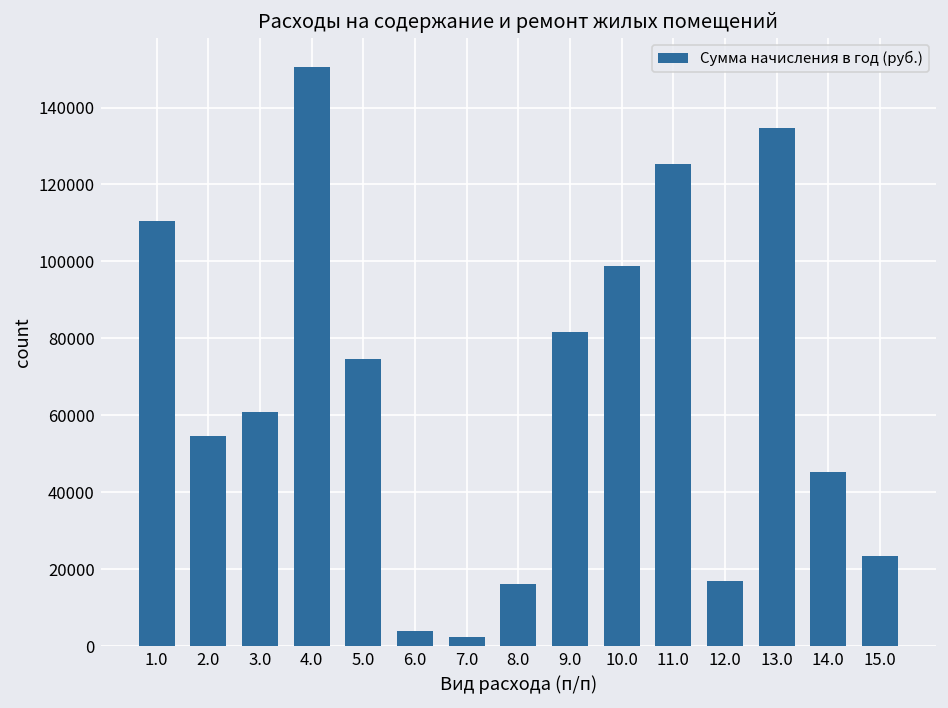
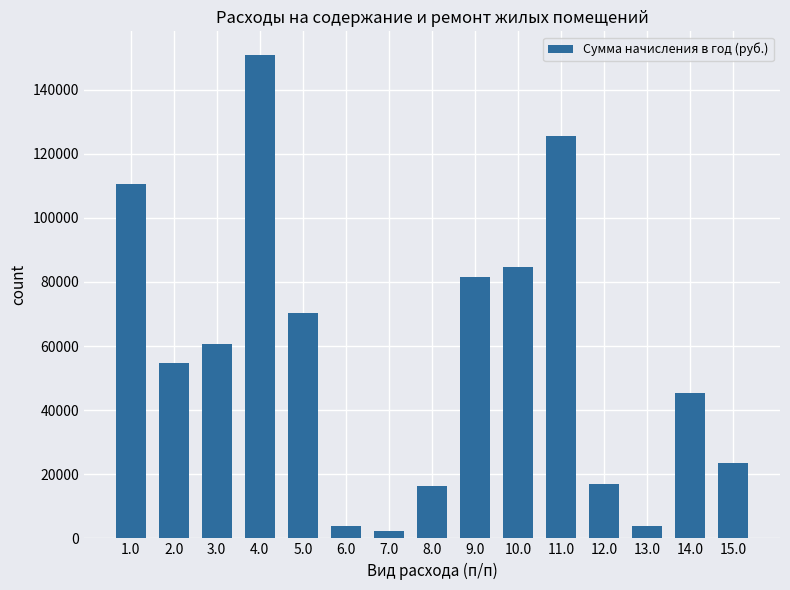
5.0: 75000 -> 70000
10.0: 99000 -> 85000
13.0: 135000 -> 4000
